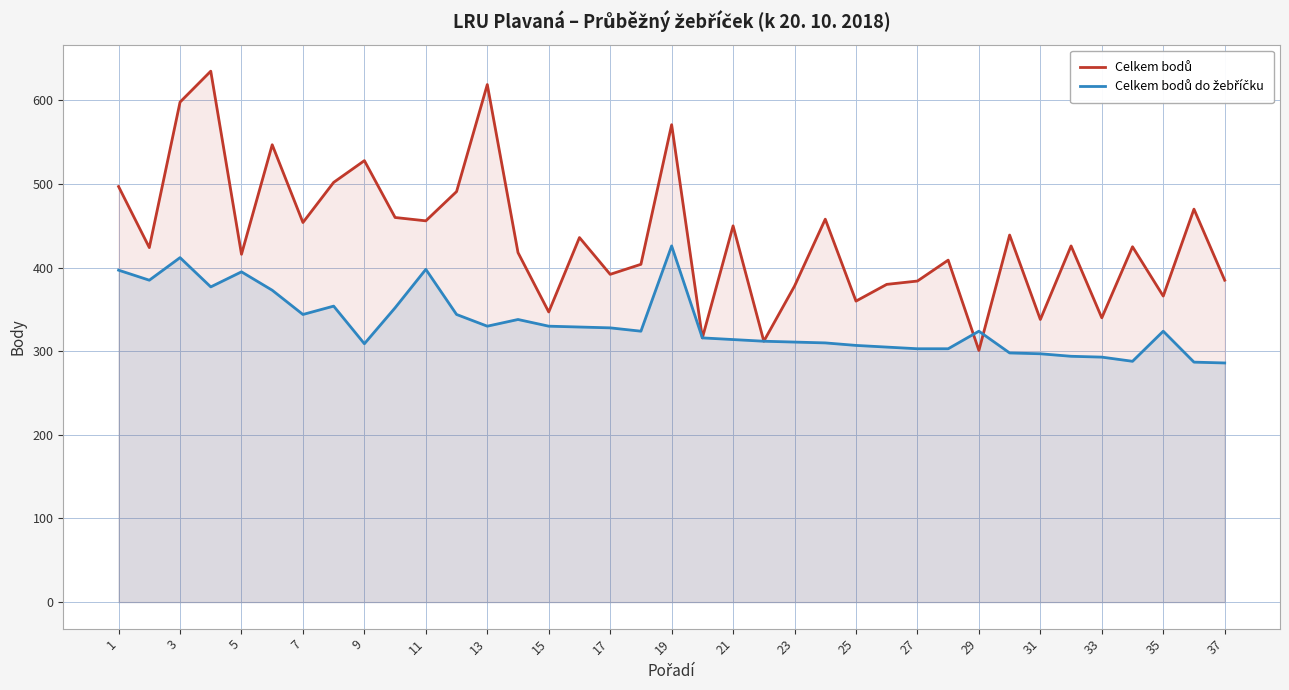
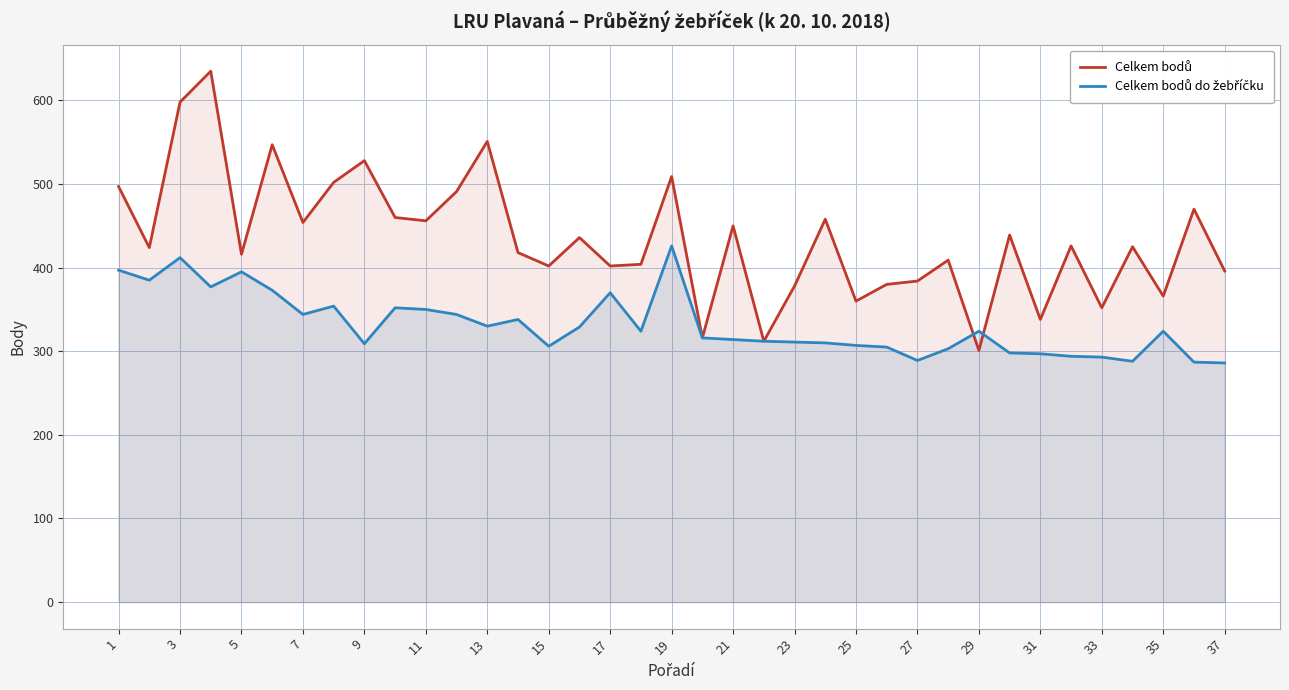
Celkem bodů do žebříčku, 11: 400 -> 350
Celkem bodů, 13: 620 -> 550
Celkem bodů, 15: 350 -> 400
Celkem bodů do žebříčku, 15: 330 -> 310
Celkem bodů, 17: 390 -> 400
Celkem bodů do žebříčku, 17: 330 -> 370
Celkem bodů, 19: 570 -> 510
Celkem bodů do žebříčku, 27: 300 -> 290
Celkem bodů, 33: 340 -> 350
Celkem bodů, 37: 390 -> 400
